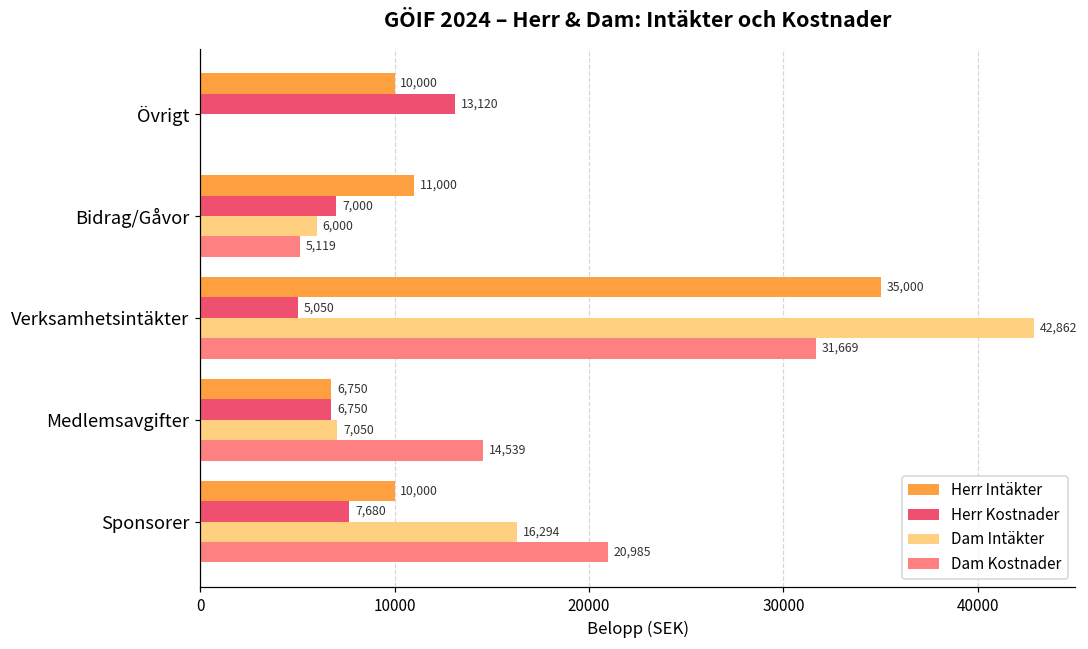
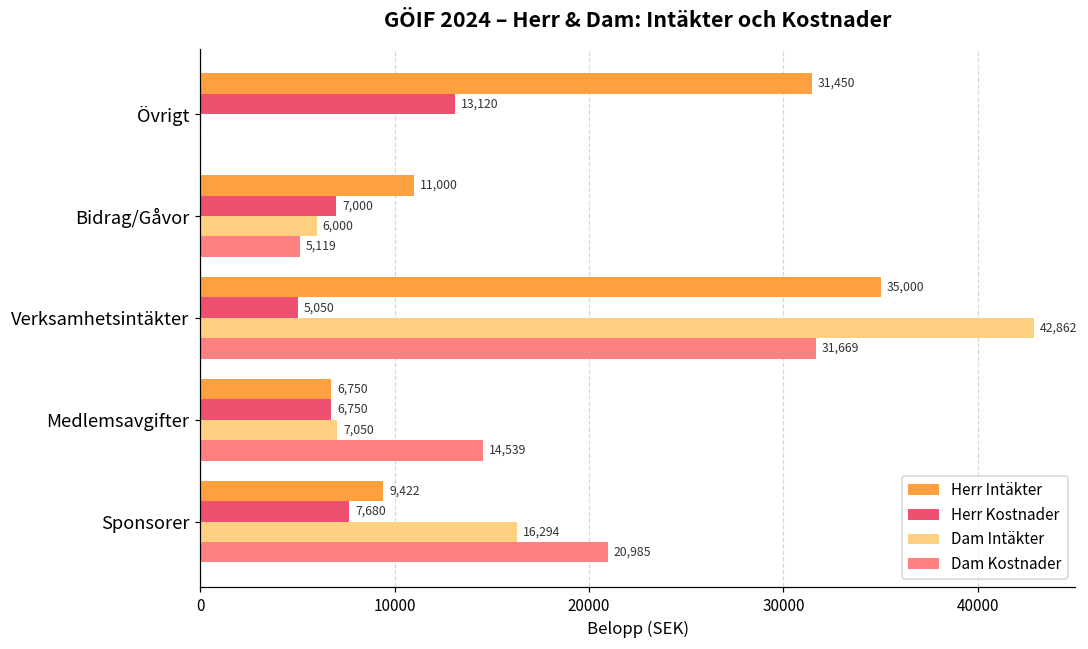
Herr Intäkter, Övrigt: 10,000 -> 31,450
Herr Intäkter, Sponsorer: 10,000 -> 9,422
